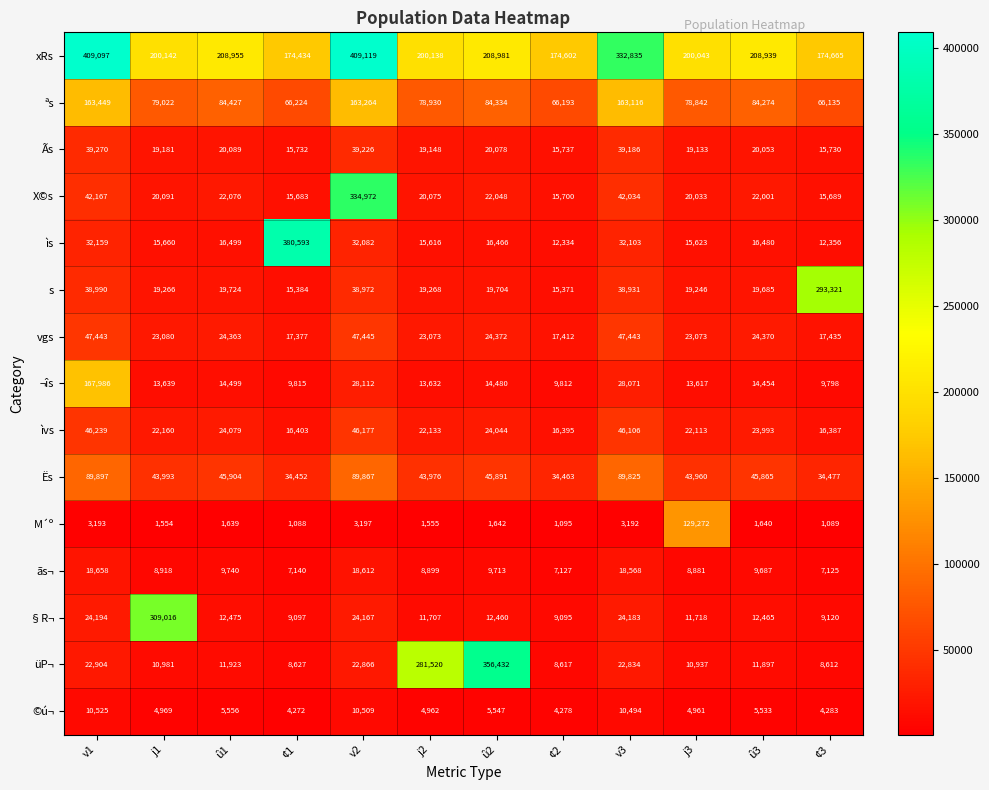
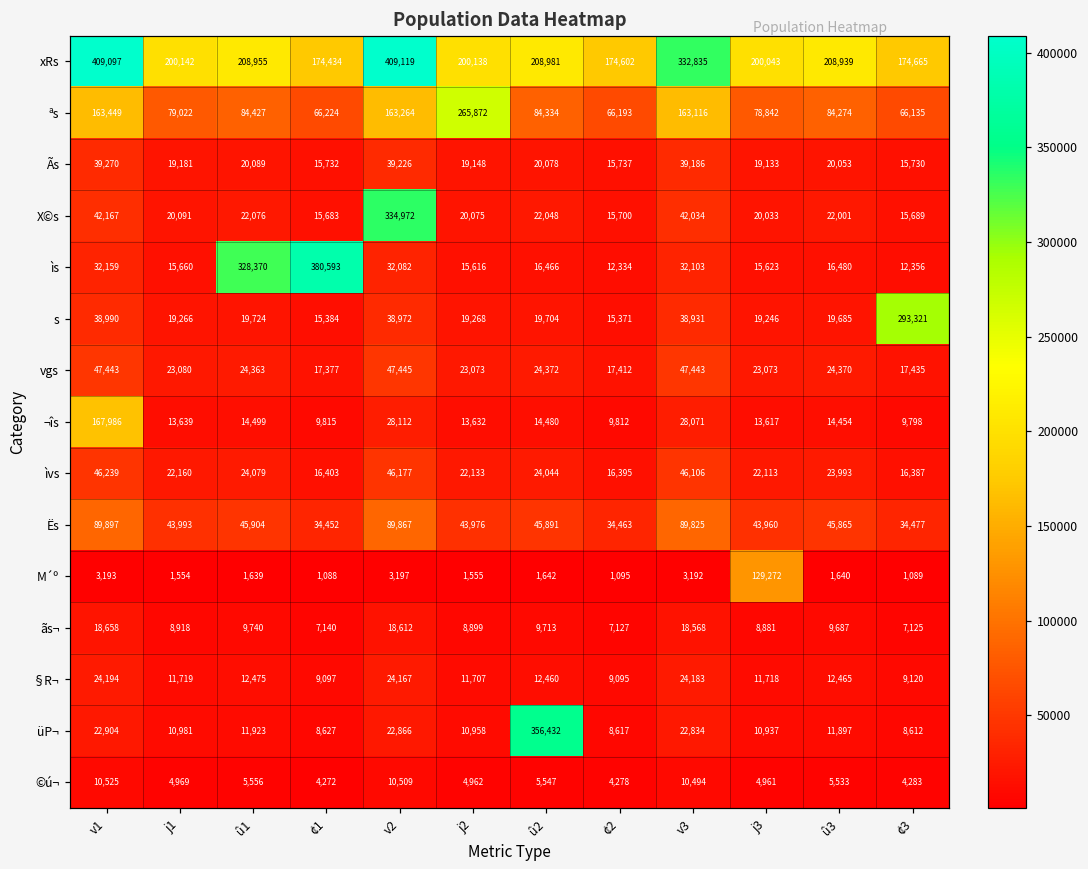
ªs, j2: 78,930 -> 265,872
ìs, û1: 16,499 -> 328,370
§R¬, j1: 309,016 -> 11,719
üP¬, j2: 281,520 -> 10,958
